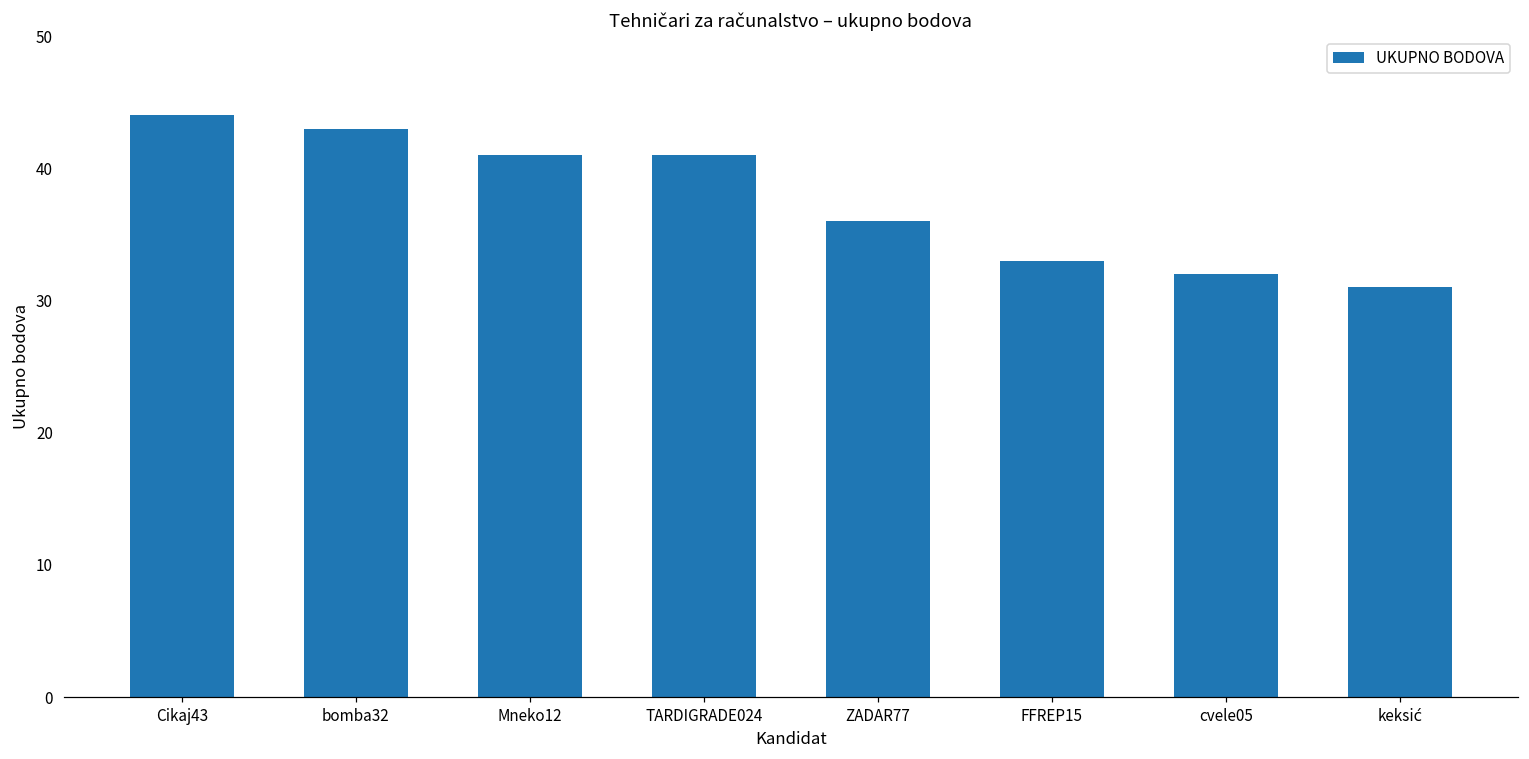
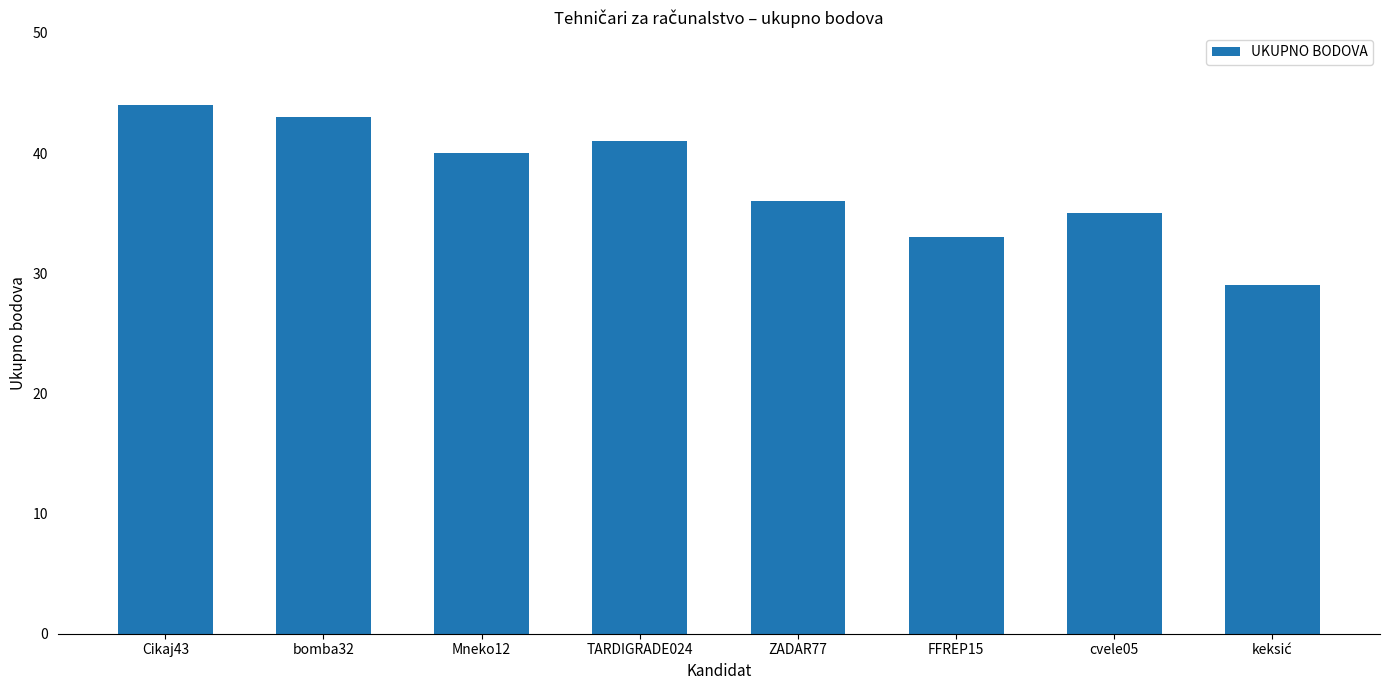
Mneko12: 41 -> 40
cvele05: 32 -> 35
keksić: 31 -> 29
